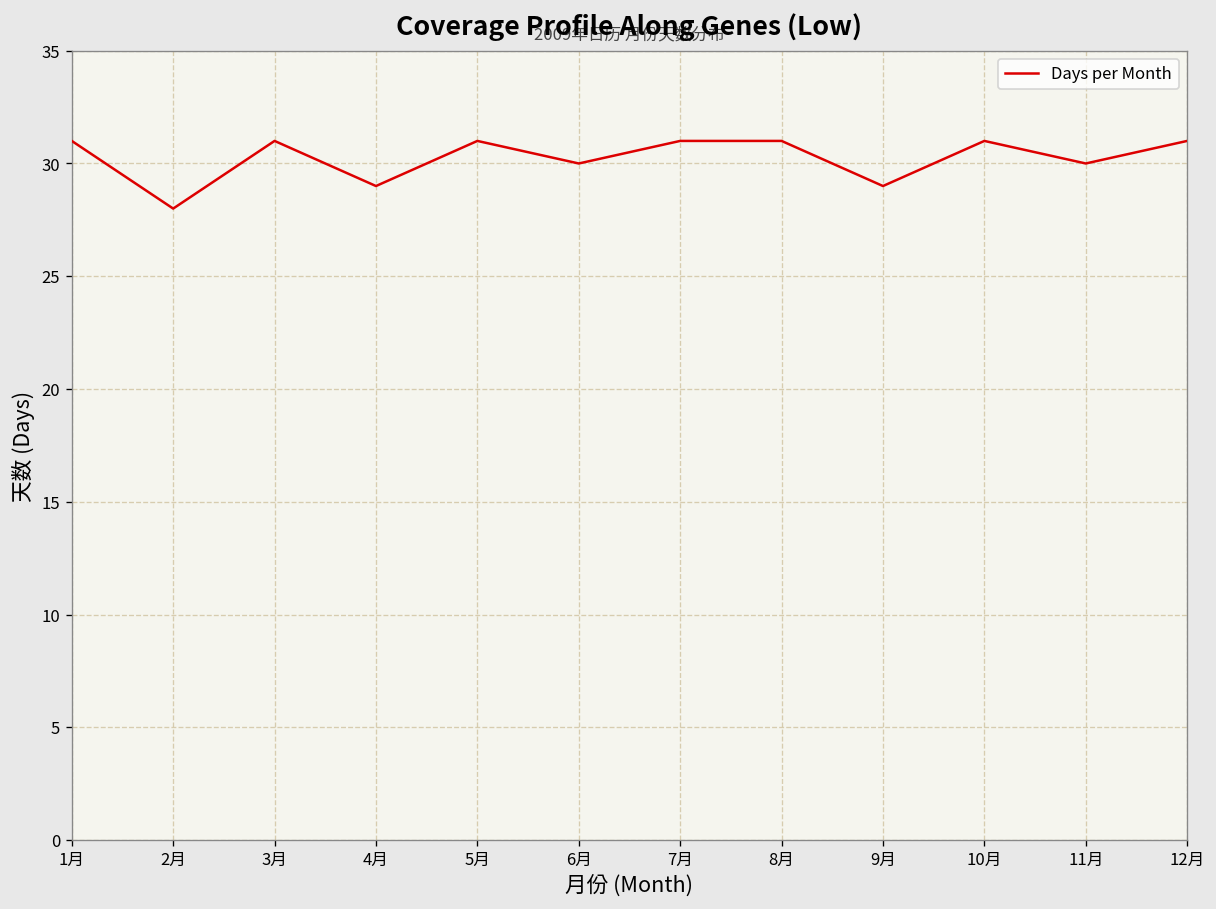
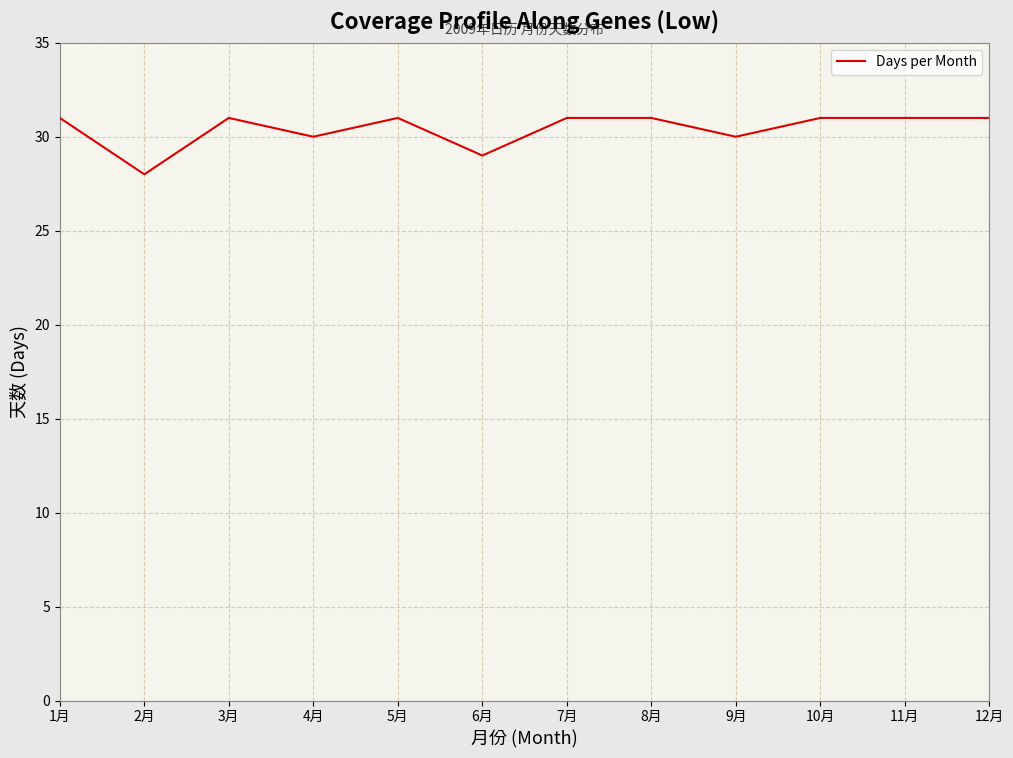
4月: 29 -> 30
6月: 30 -> 29
9月: 29 -> 30
11月: 30 -> 31
